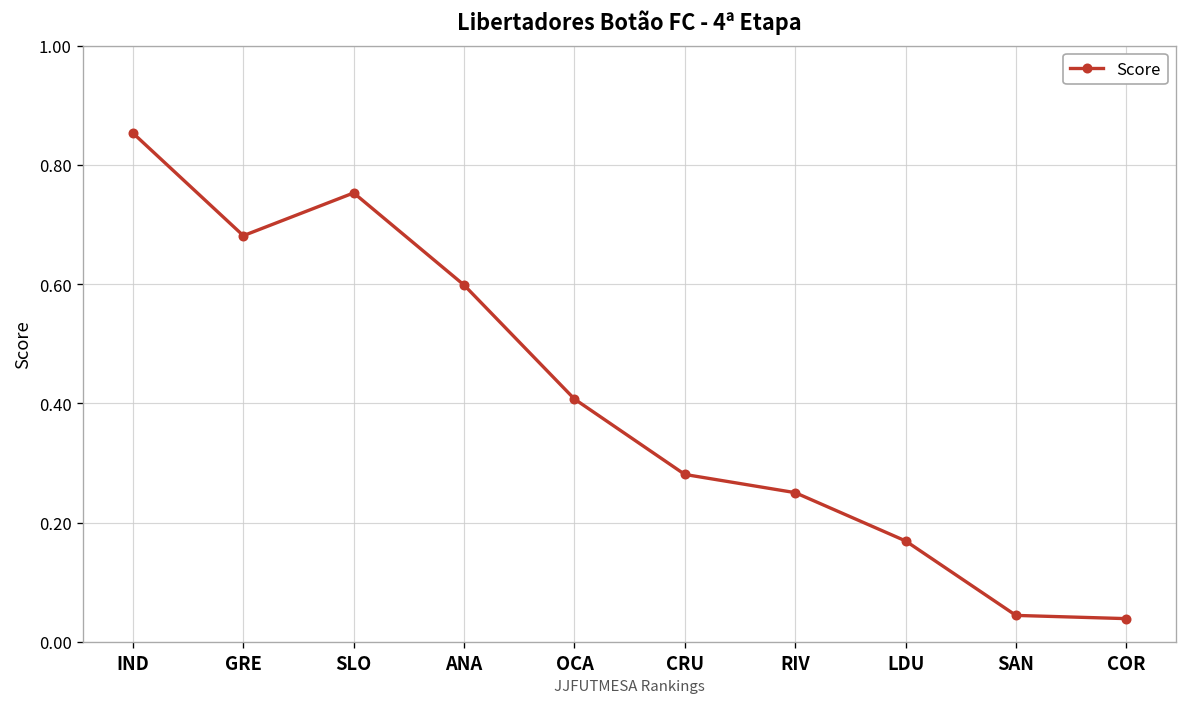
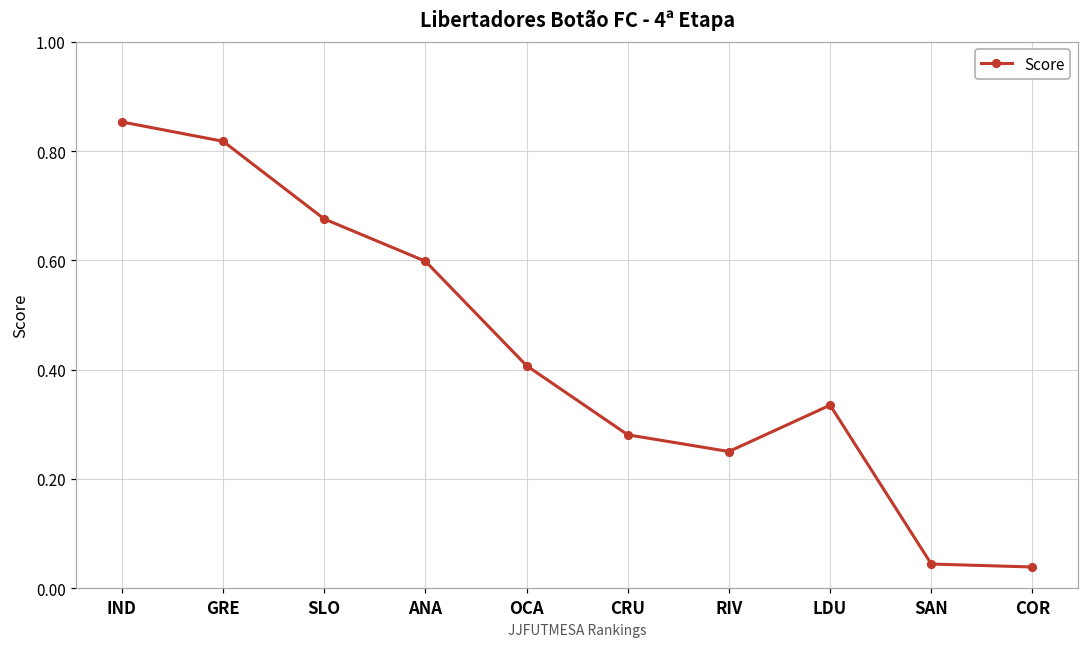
GRE: 0.68 -> 0.82
SLO: 0.75 -> 0.68
LDU: 0.17 -> 0.34
